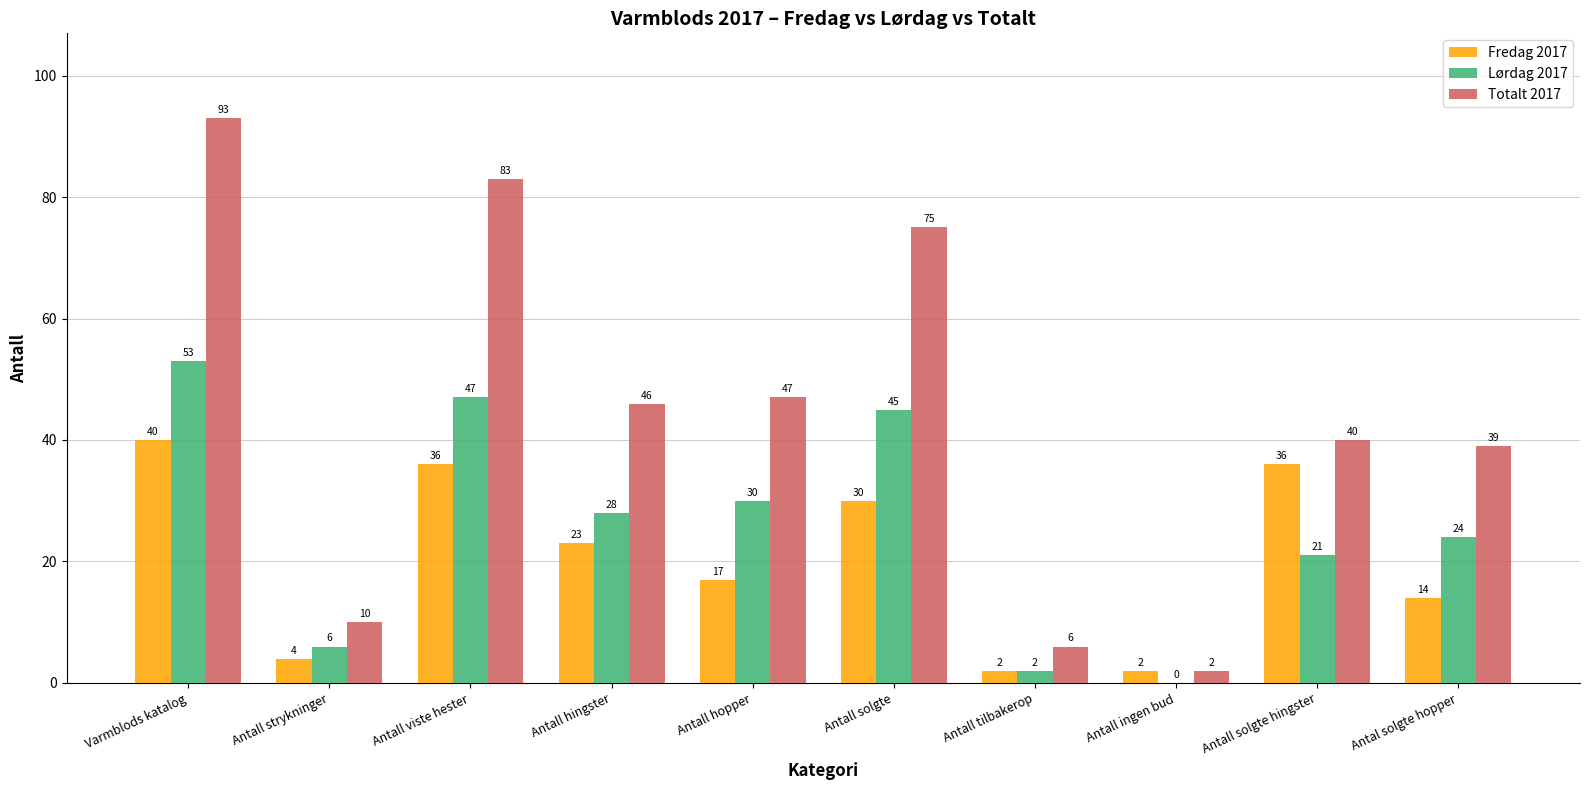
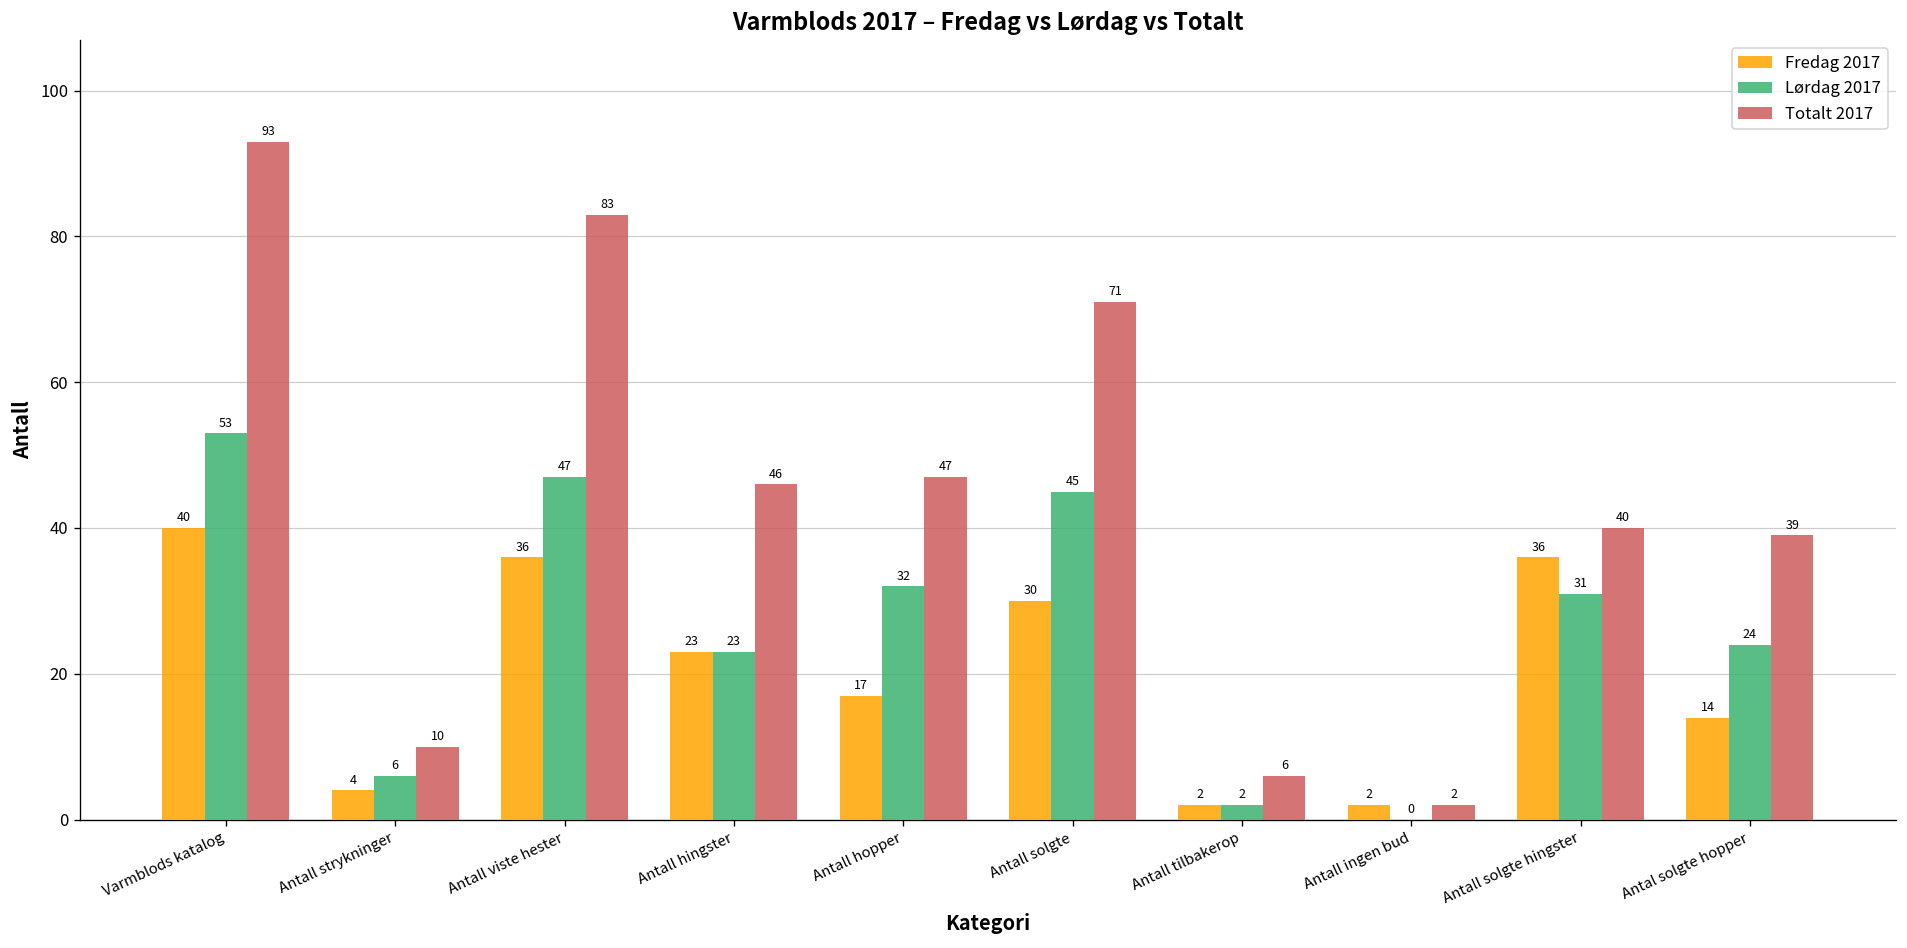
Lørdag 2017, Antall hingster: 28 -> 23
Lørdag 2017, Antall hopper: 30 -> 32
Totalt 2017, Antall solgte: 75 -> 71
Lørdag 2017, Antall solgte hingster: 21 -> 31
